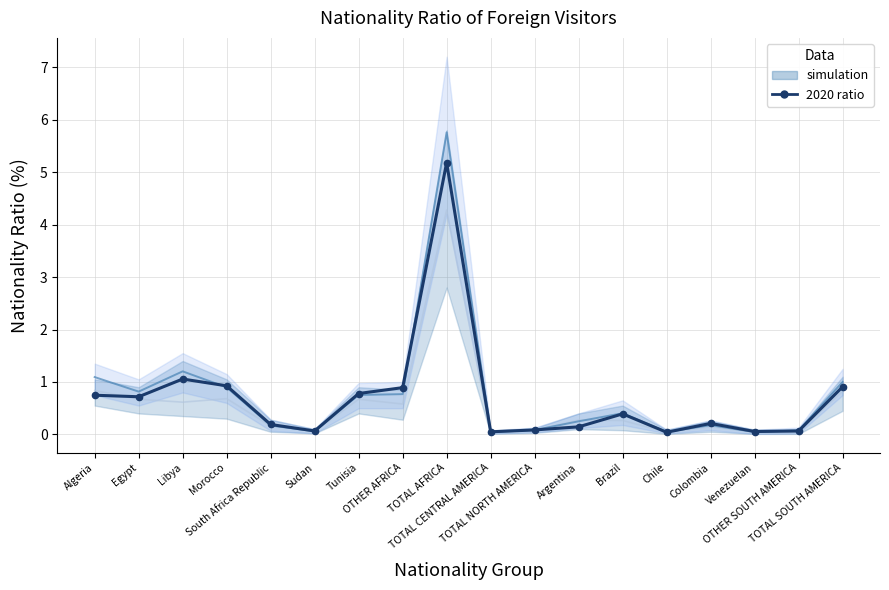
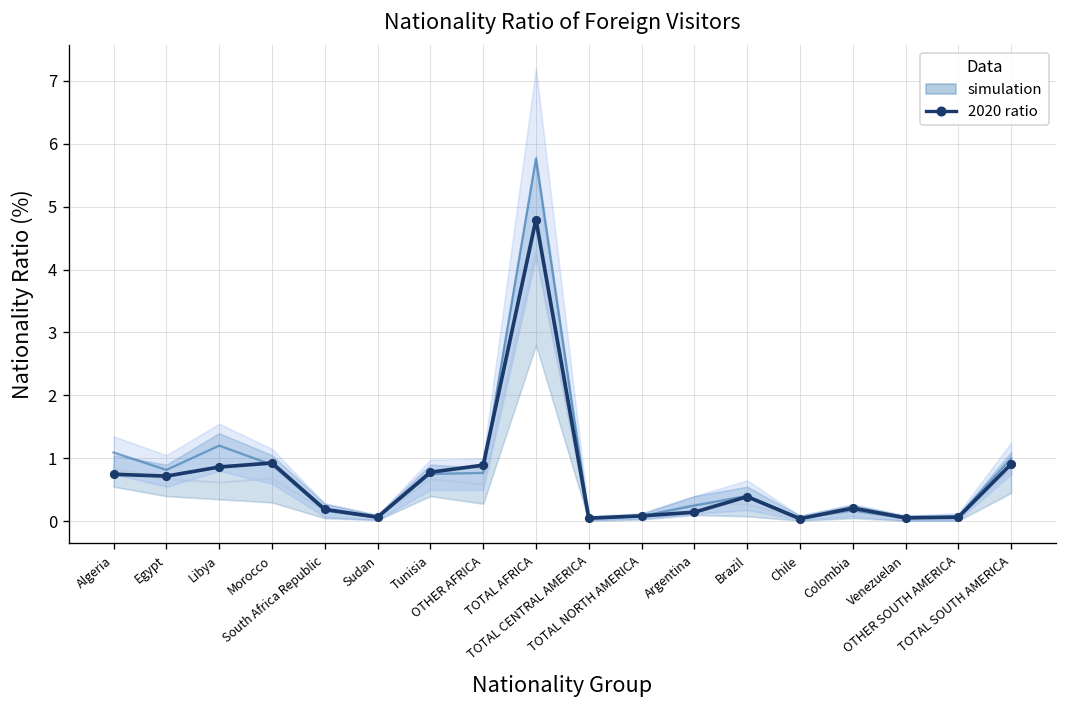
2020 ratio, Libya: 1.1 -> 0.9
2020 ratio, TOTAL AFRICA: 5.2 -> 4.8
